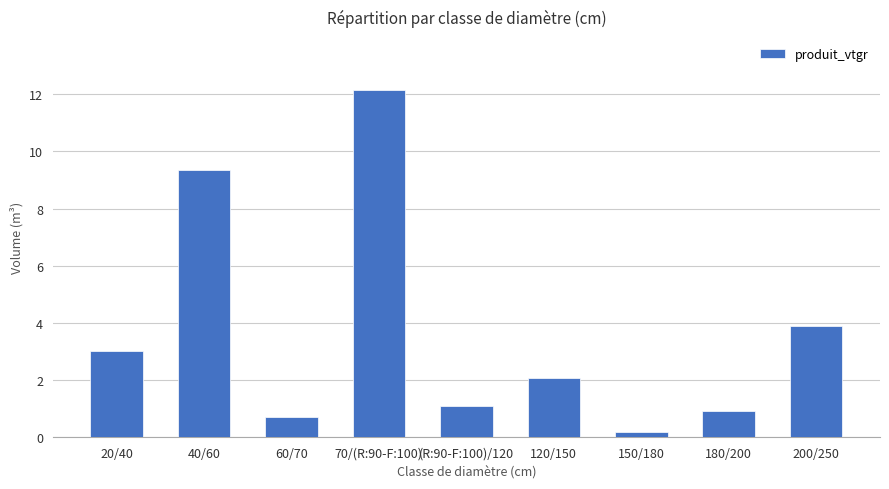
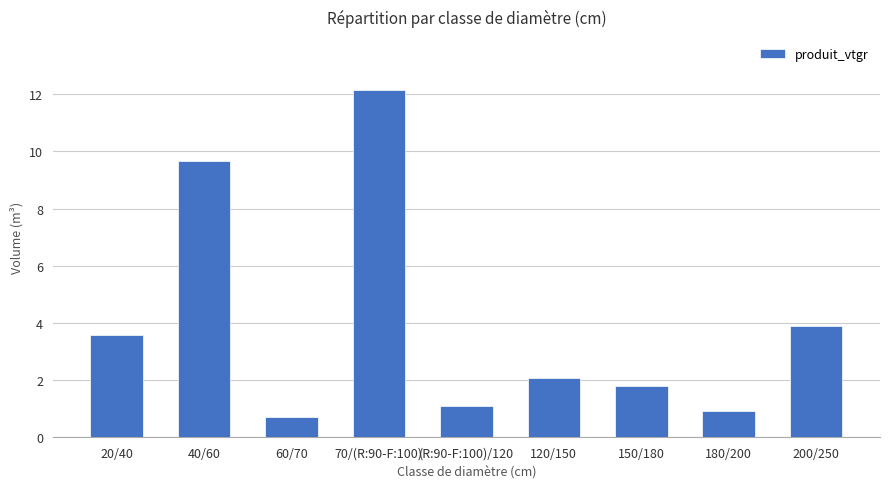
20/40: 3.0 -> 3.6
40/60: 9.3 -> 9.7
150/180: 0.2 -> 1.8
